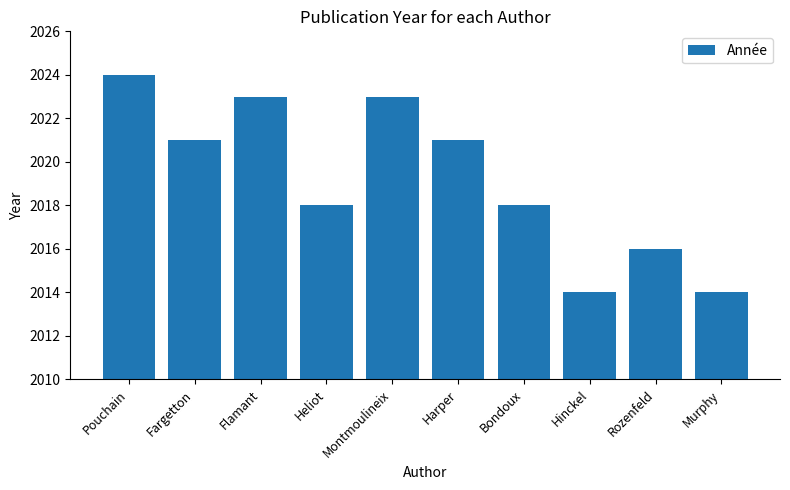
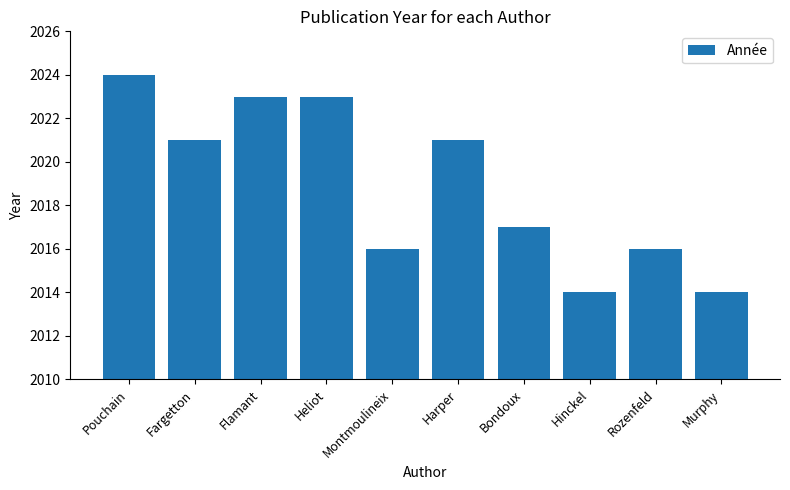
Heliot: 2018 -> 2023
Montmoulineix: 2023 -> 2016
Bondoux: 2018 -> 2017
